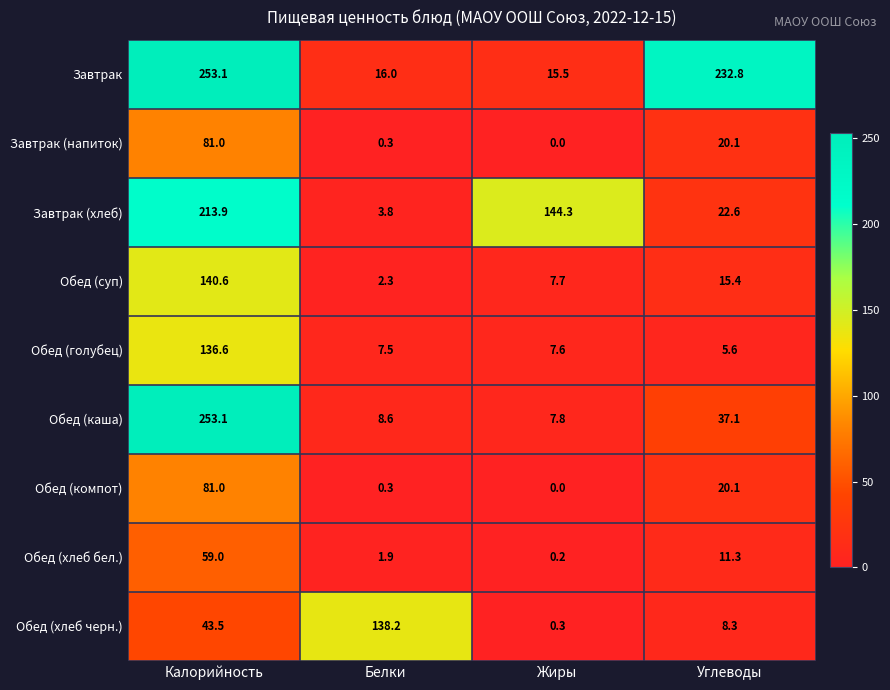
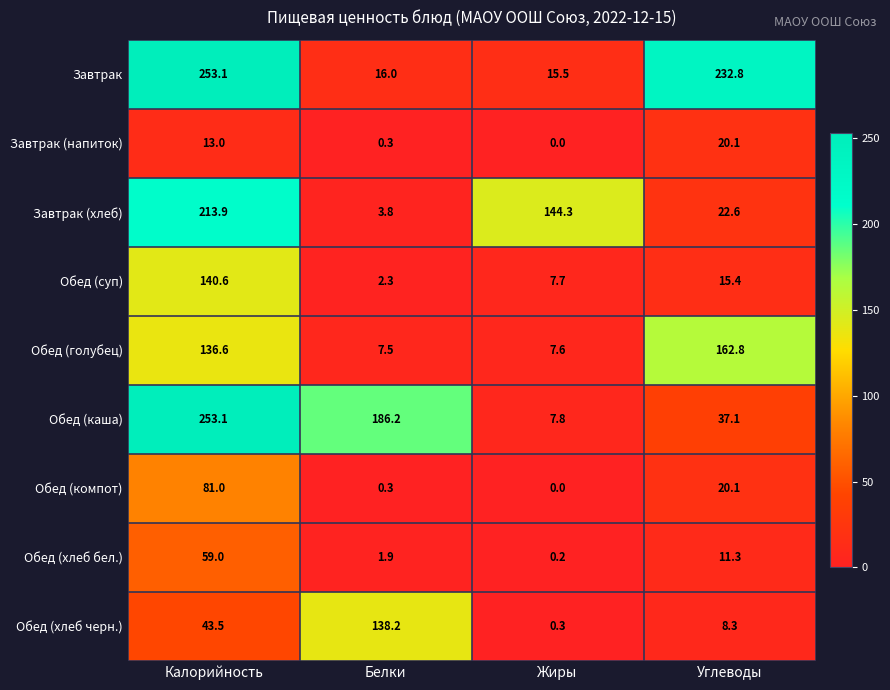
Завтрак (напиток), Калорийность: 81.0 -> 13.0
Обед (голубец), Углеводы: 5.6 -> 162.8
Обед (каша), Белки: 8.6 -> 186.2
